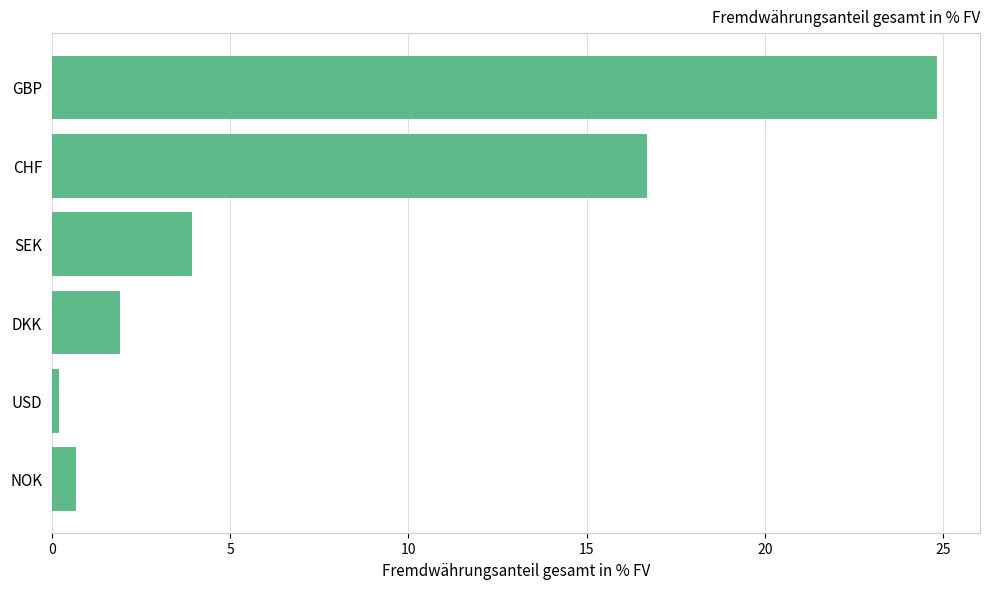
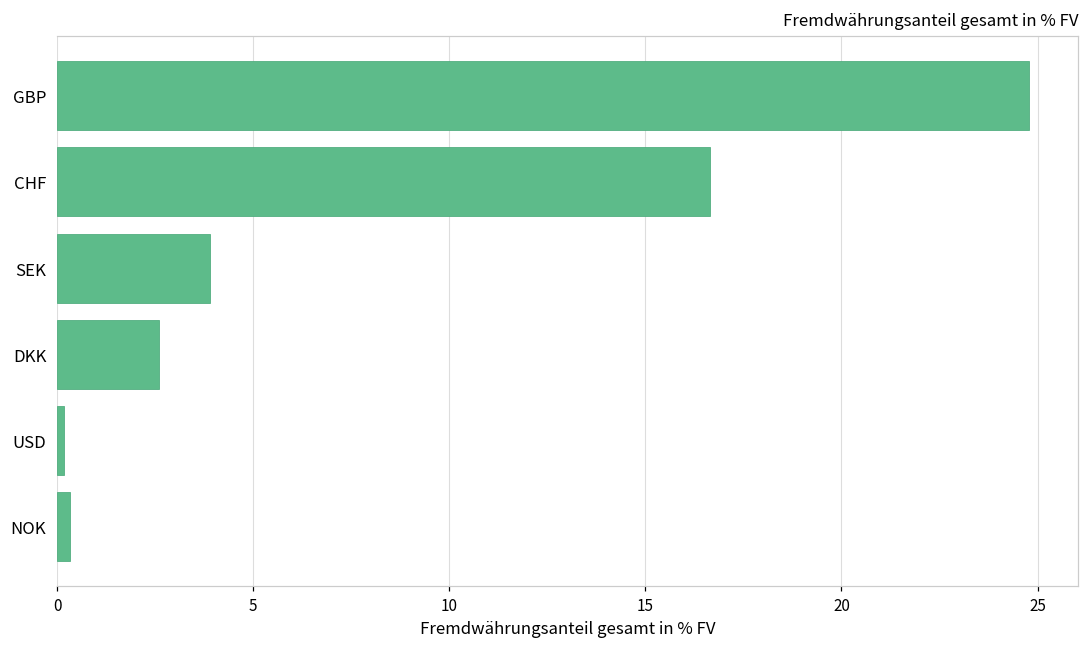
DKK: 1.9 -> 2.6
NOK: 0.7 -> 0.3
